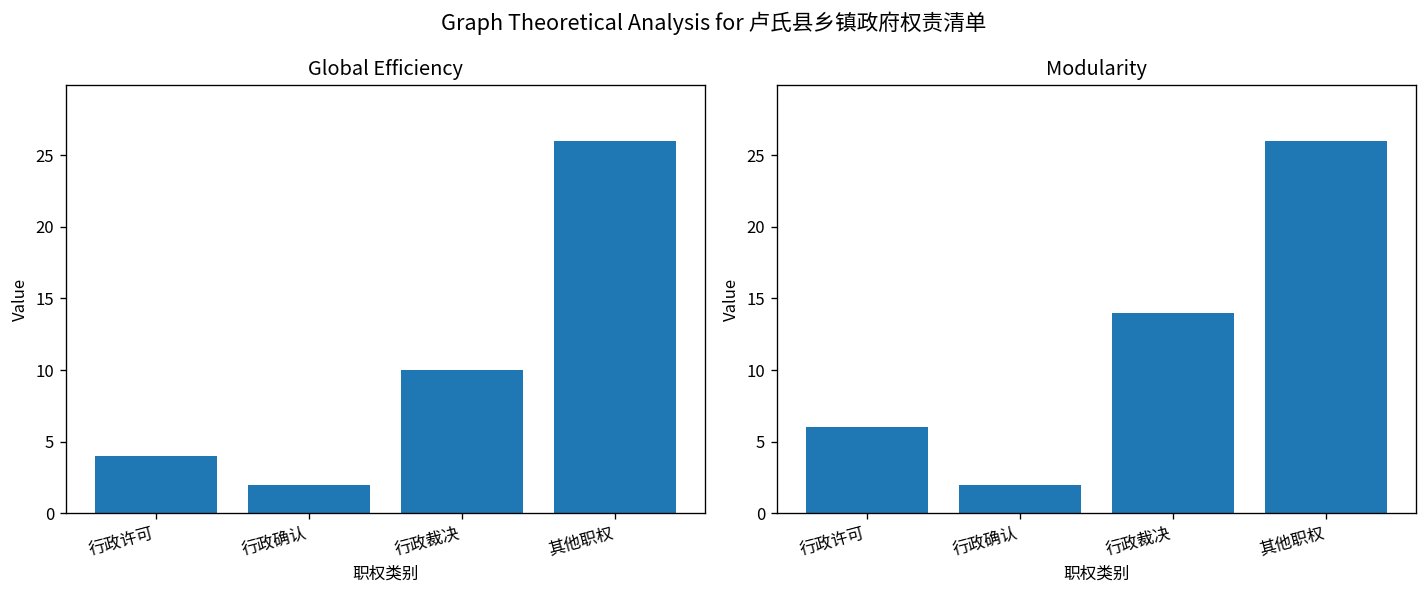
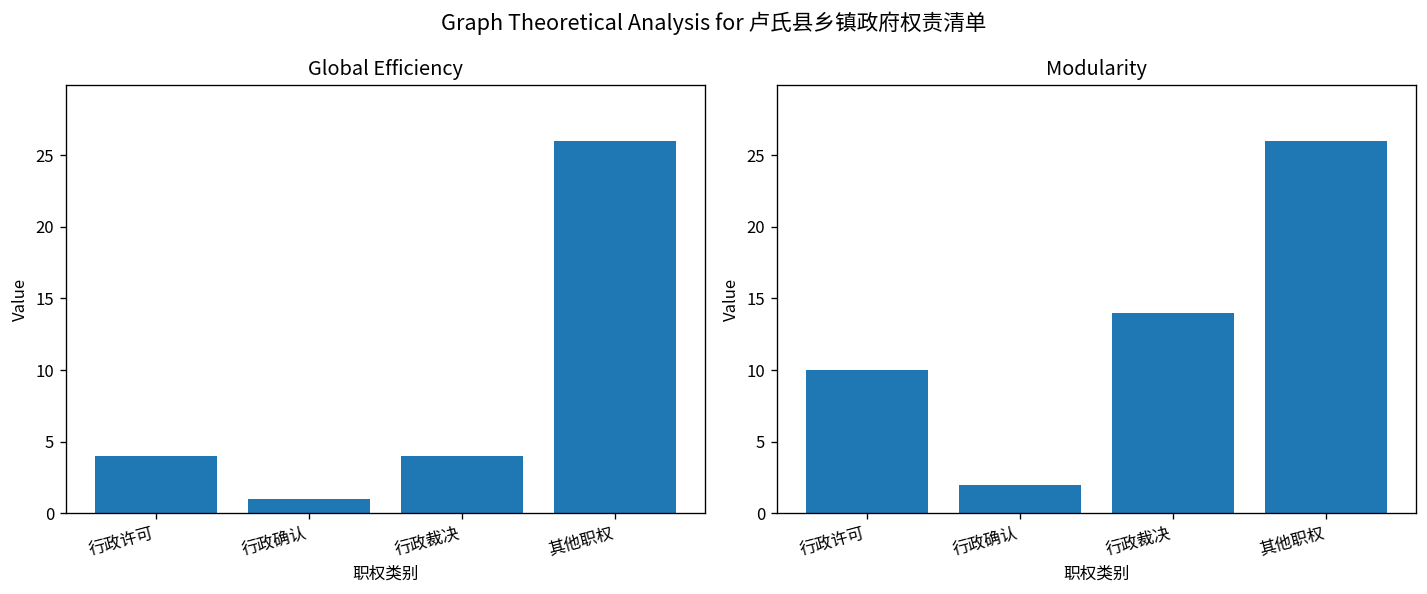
Global Efficiency, 行政确认: 2 -> 1
Global Efficiency, 行政裁决: 10 -> 4
Modularity, 行政许可: 6 -> 10
